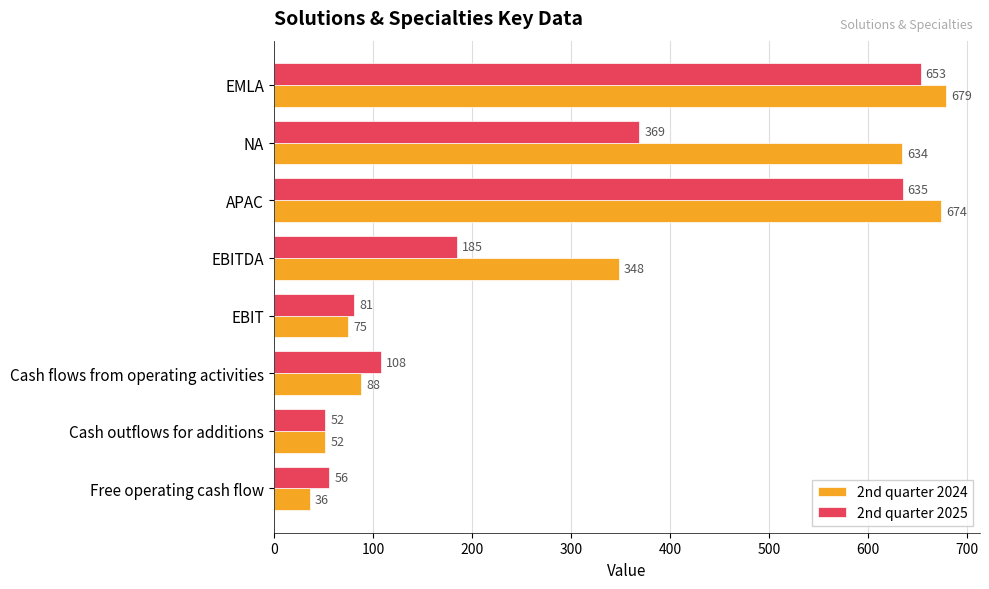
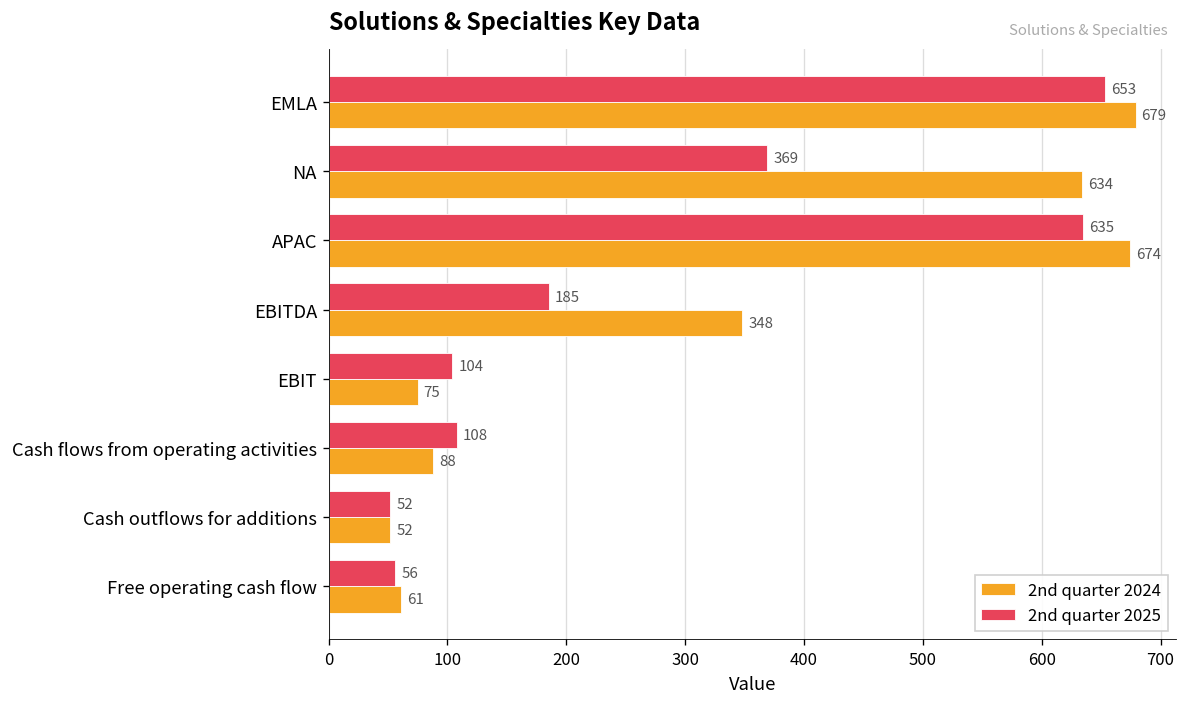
2nd quarter 2025, EBIT: 81 -> 104
2nd quarter 2024, Free operating cash flow: 36 -> 61
